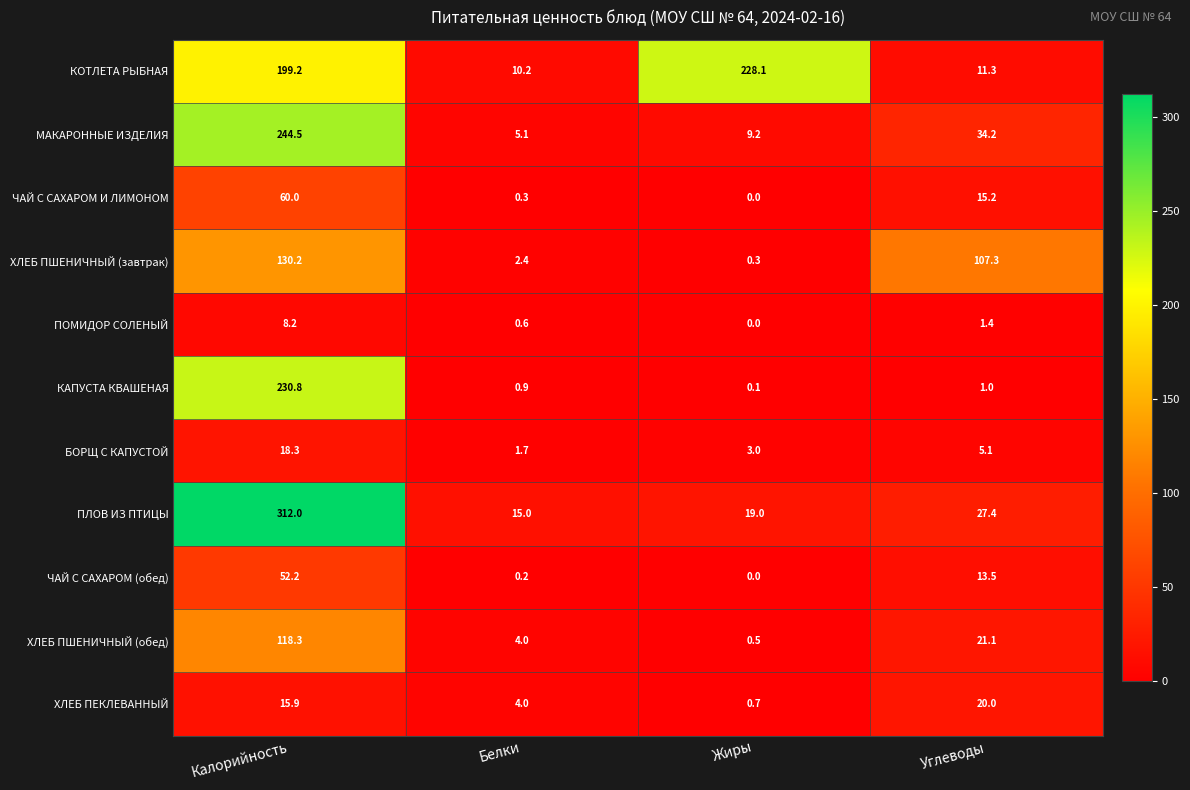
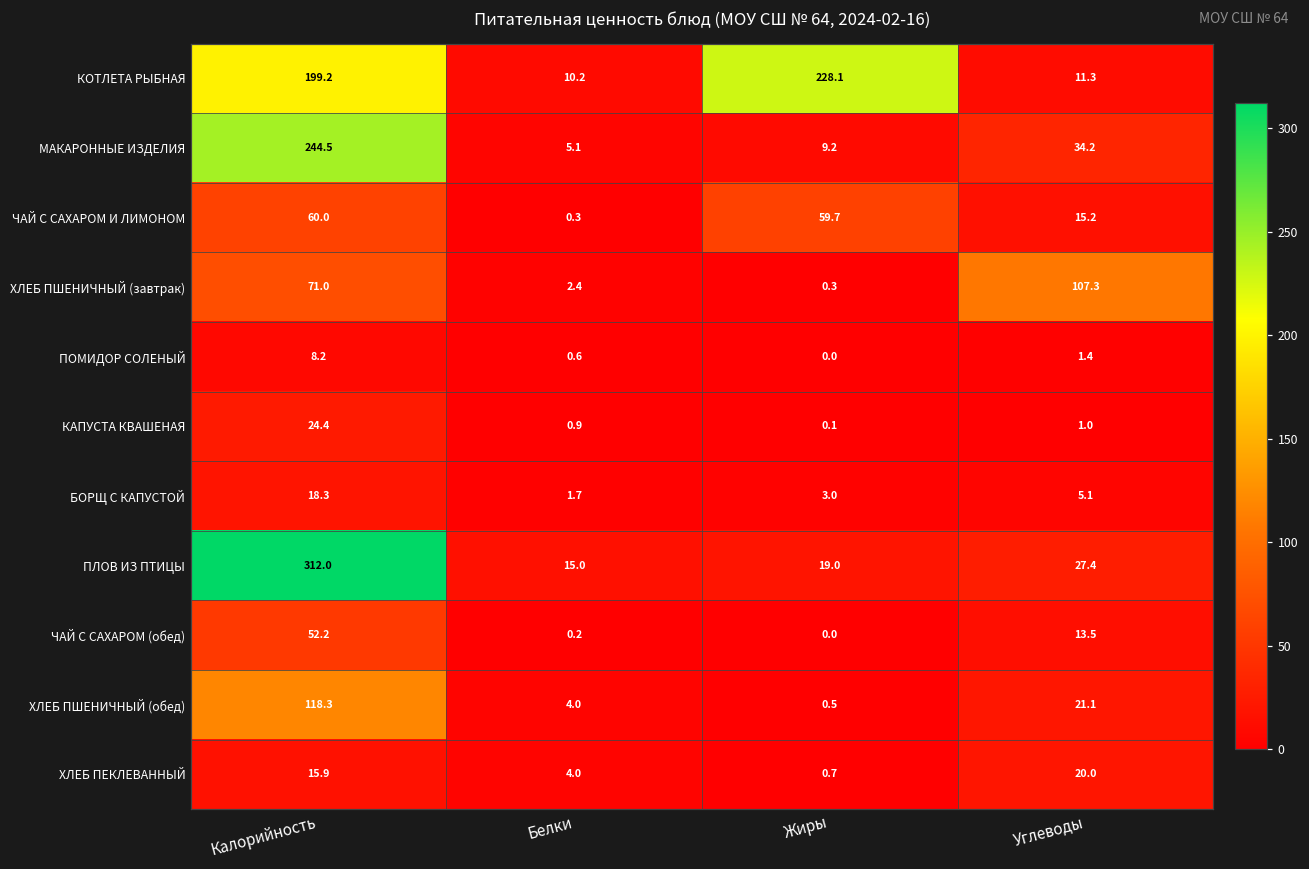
ЧАЙ С САХАРОМ И ЛИМОНОМ, Жиры: 0.0 -> 59.7
ХЛЕБ ПШЕНИЧНЫЙ (завтрак), Калорийность: 130.2 -> 71.0
КАПУСТА КВАШЕНАЯ, Калорийность: 230.8 -> 24.4
